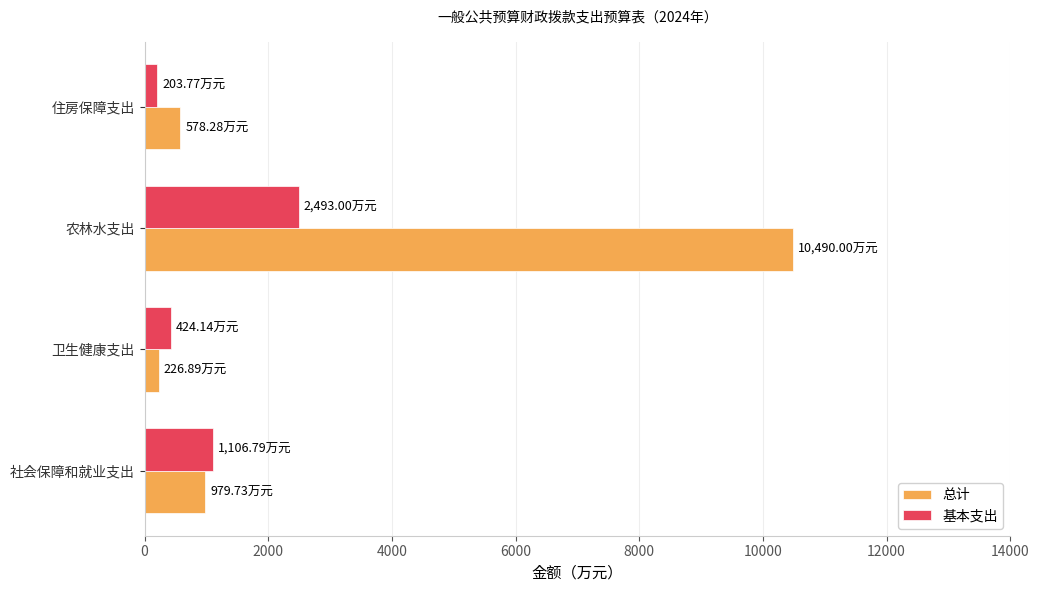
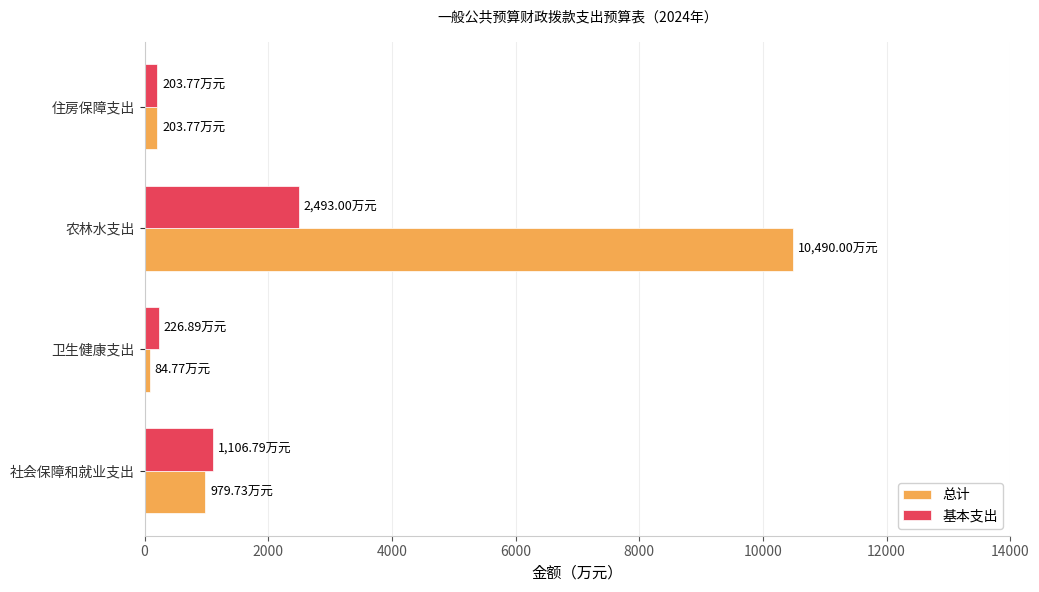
总计, 住房保障支出: 578.28 -> 203.77
基本支出, 卫生健康支出: 424.14 -> 226.89
总计, 卫生健康支出: 226.89 -> 84.77
